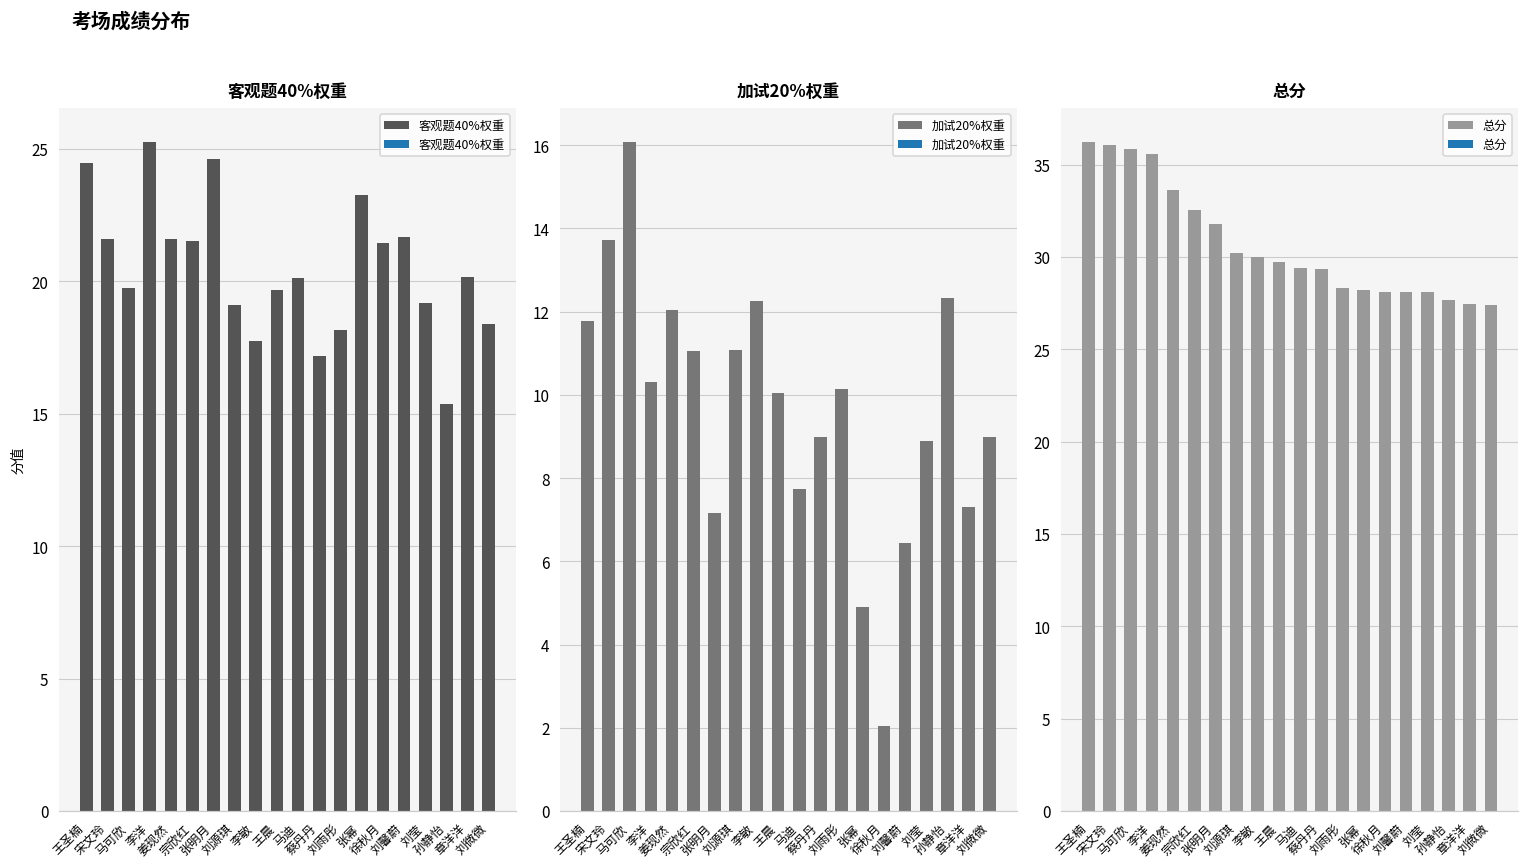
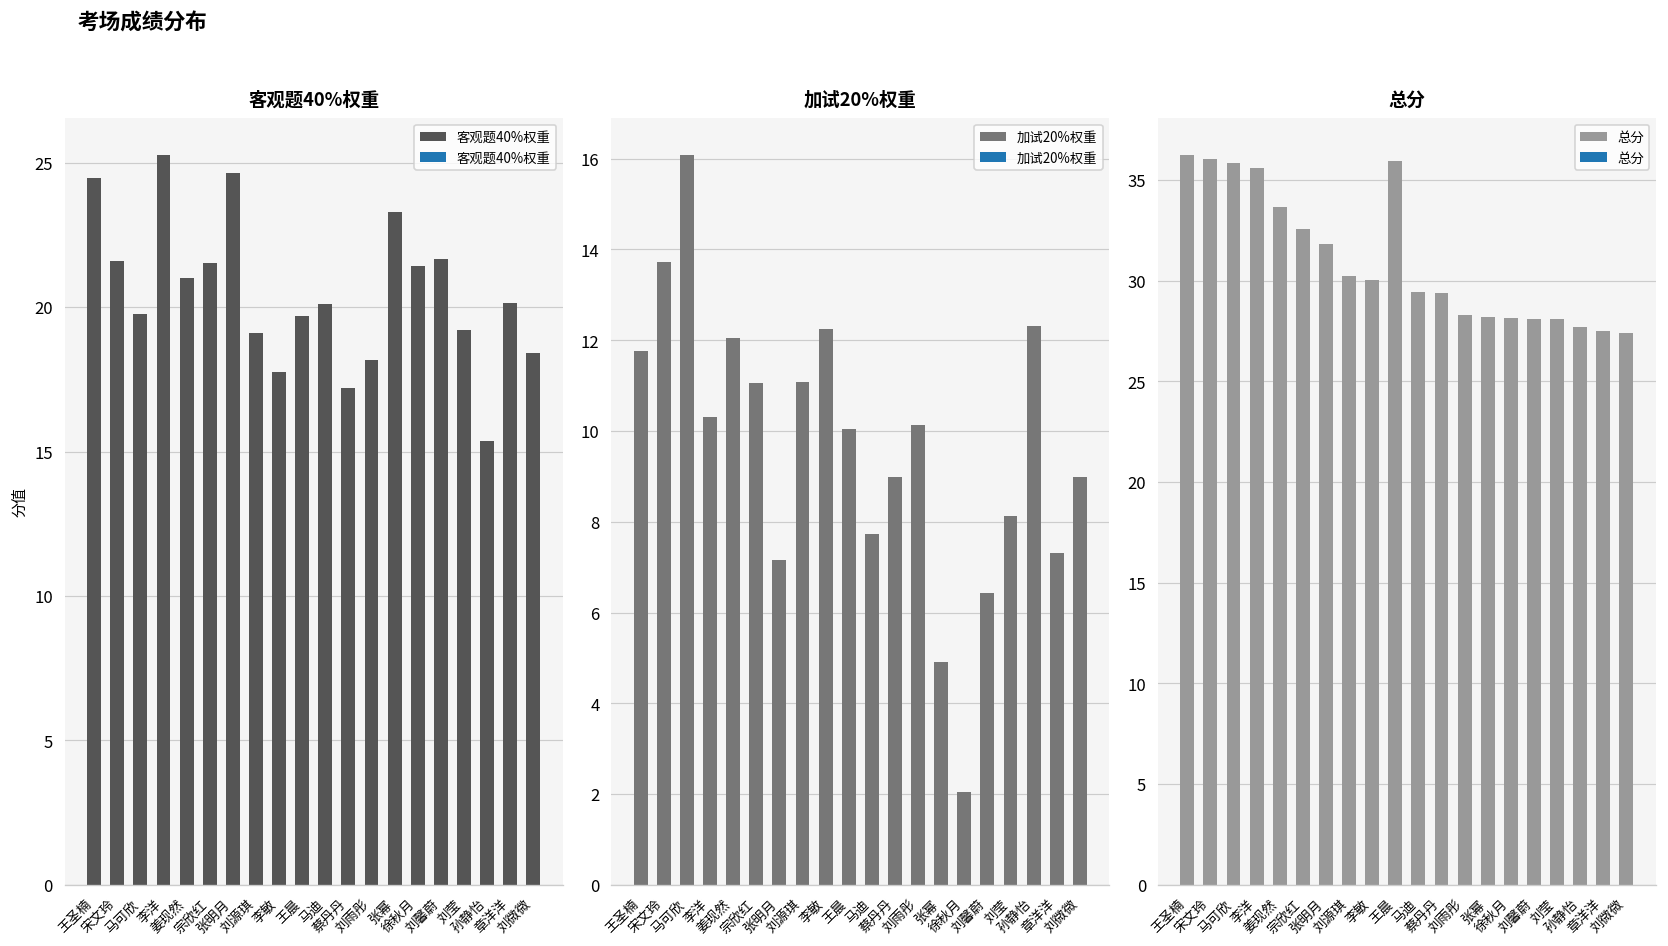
客观题40%权重, 姜现然: 21.6 -> 21.0
加试20%权重, 刘莹: 8.9 -> 8.1
总分, 王晨: 29.7 -> 35.9
